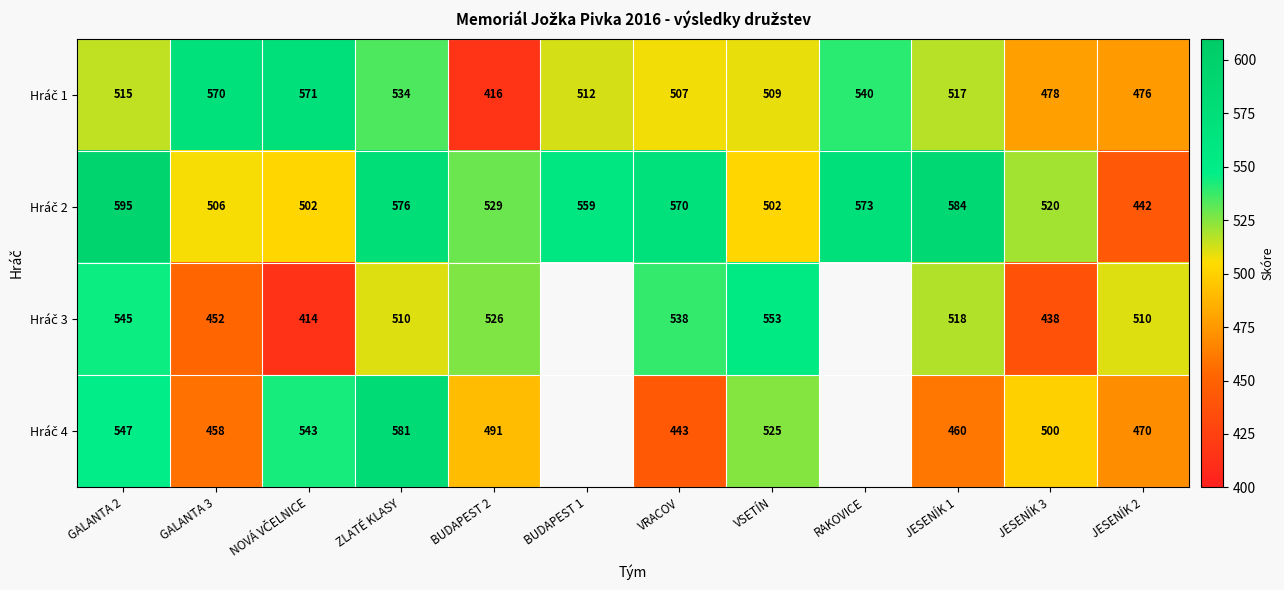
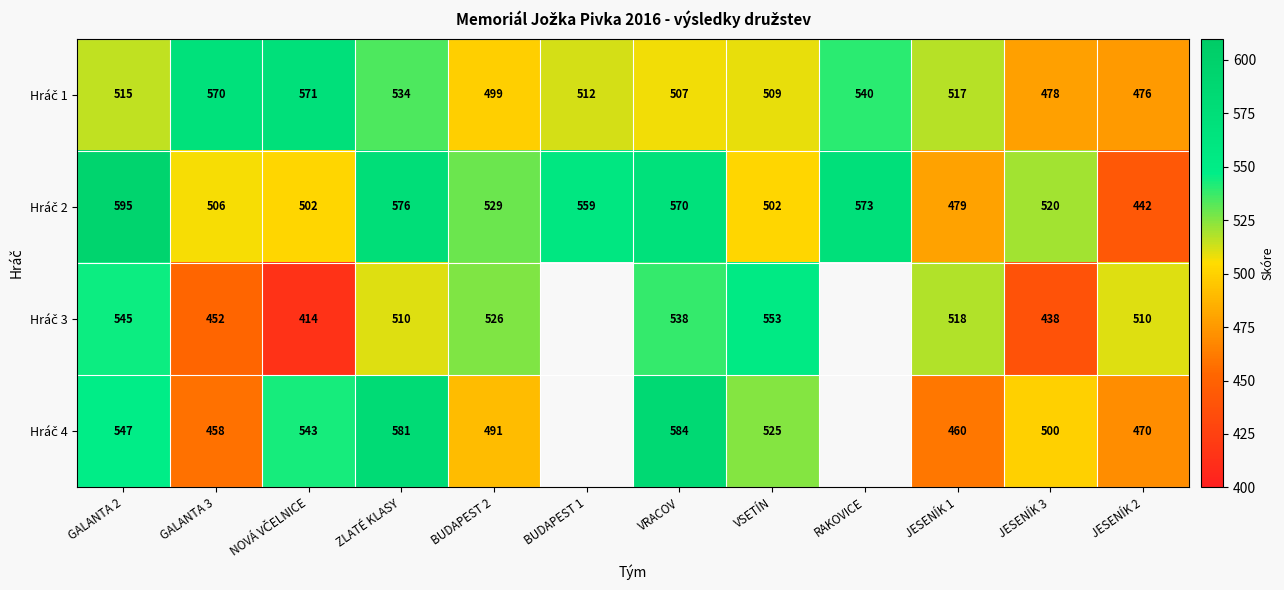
Hráč 1, BUDAPEST 2: 416 -> 499
Hráč 2, JESENÍK 1: 584 -> 479
Hráč 4, VRACOV: 443 -> 584
